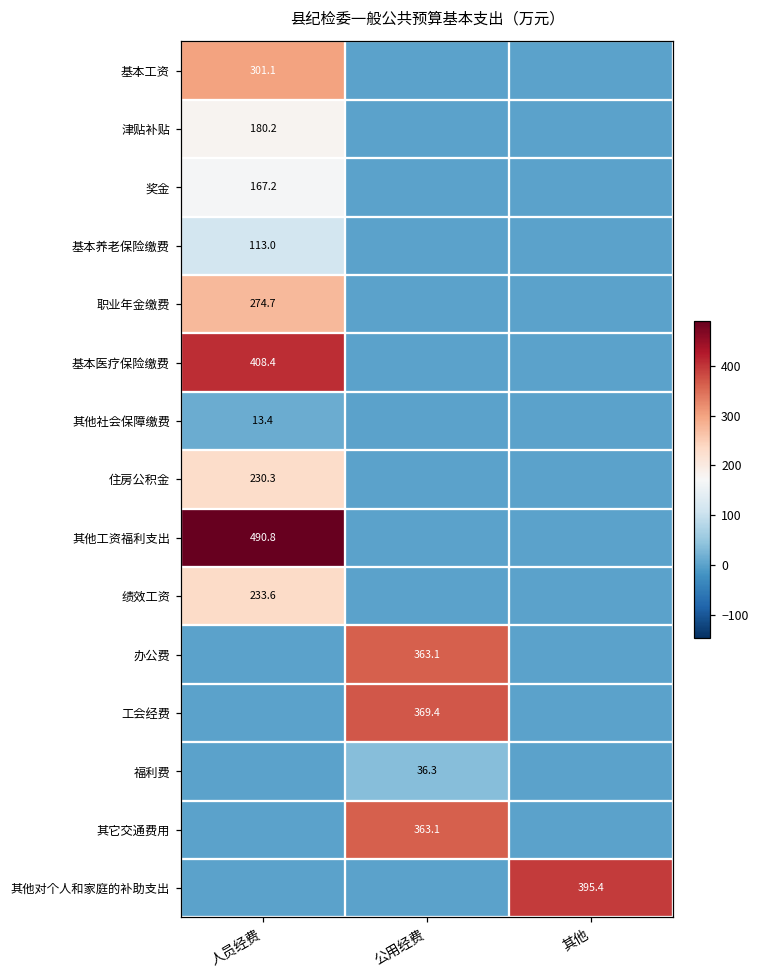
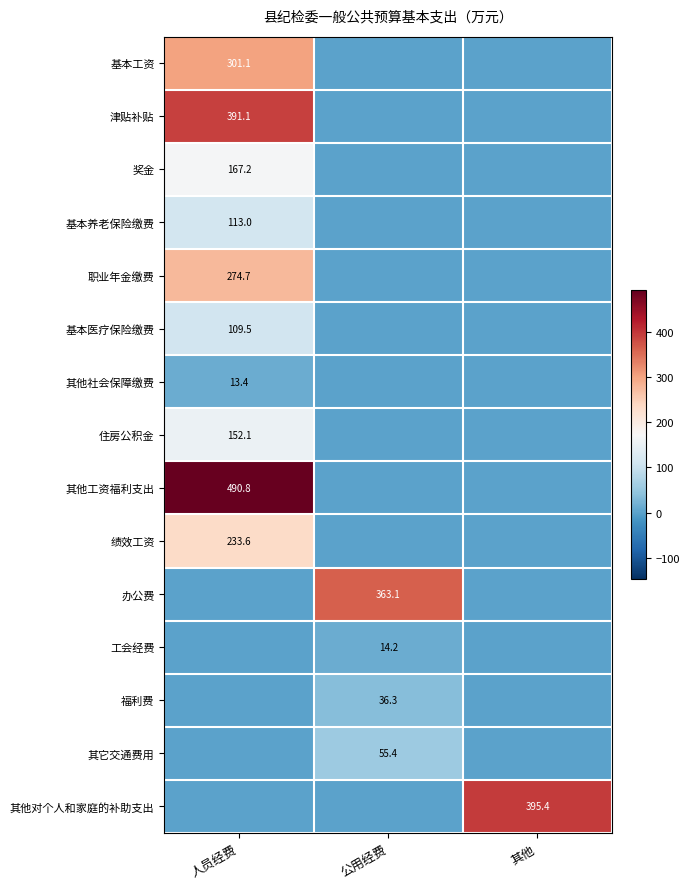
津贴补贴, 人员经费: 180.2 -> 391.1
基本医疗保险缴费, 人员经费: 408.4 -> 109.5
住房公积金, 人员经费: 230.3 -> 152.1
工会经费, 公用经费: 369.4 -> 14.2
其它交通费用, 公用经费: 363.1 -> 55.4
